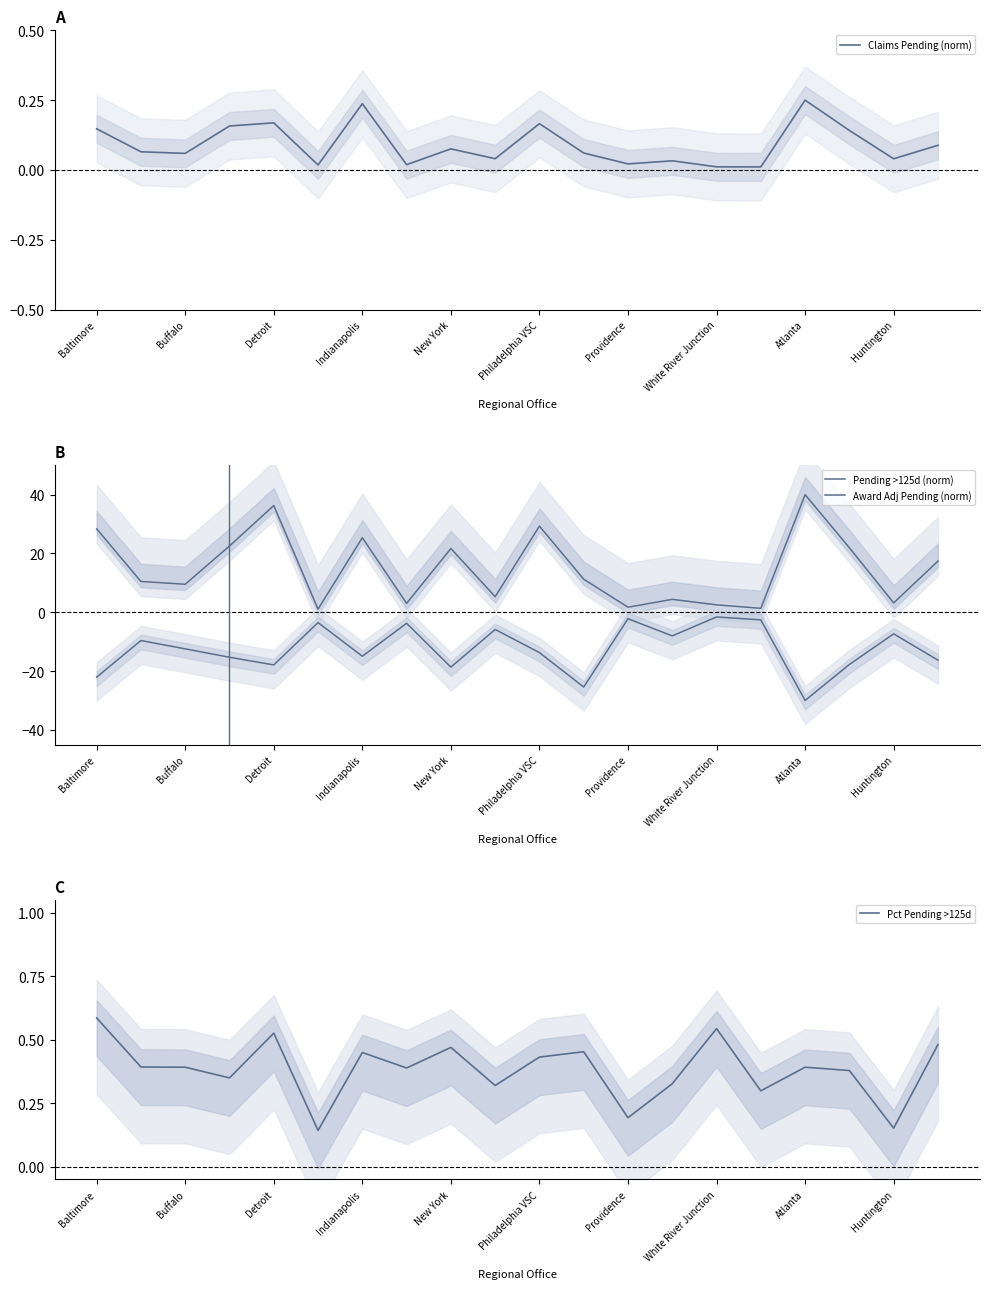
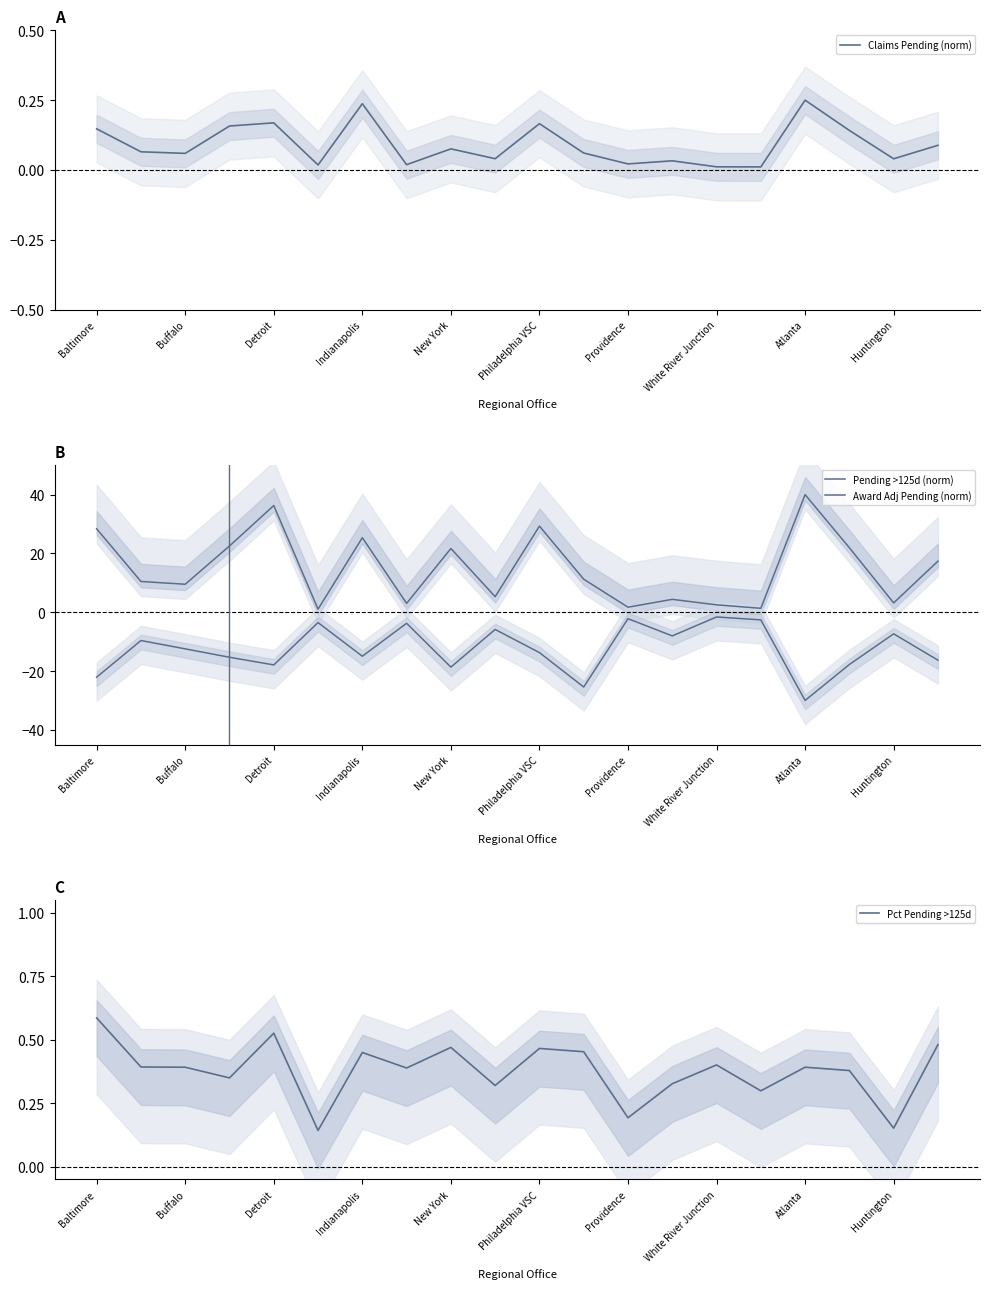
C, Pct Pending >125d, Philadelphia VSC: 0.43 -> 0.47
C, Pct Pending >125d, White River Junction: 0.54 -> 0.40
